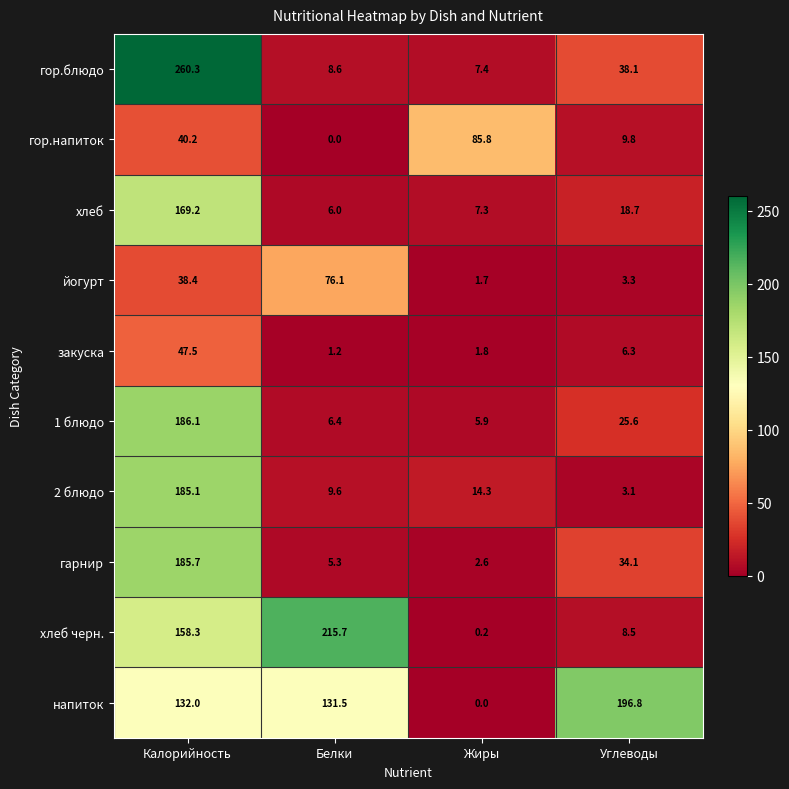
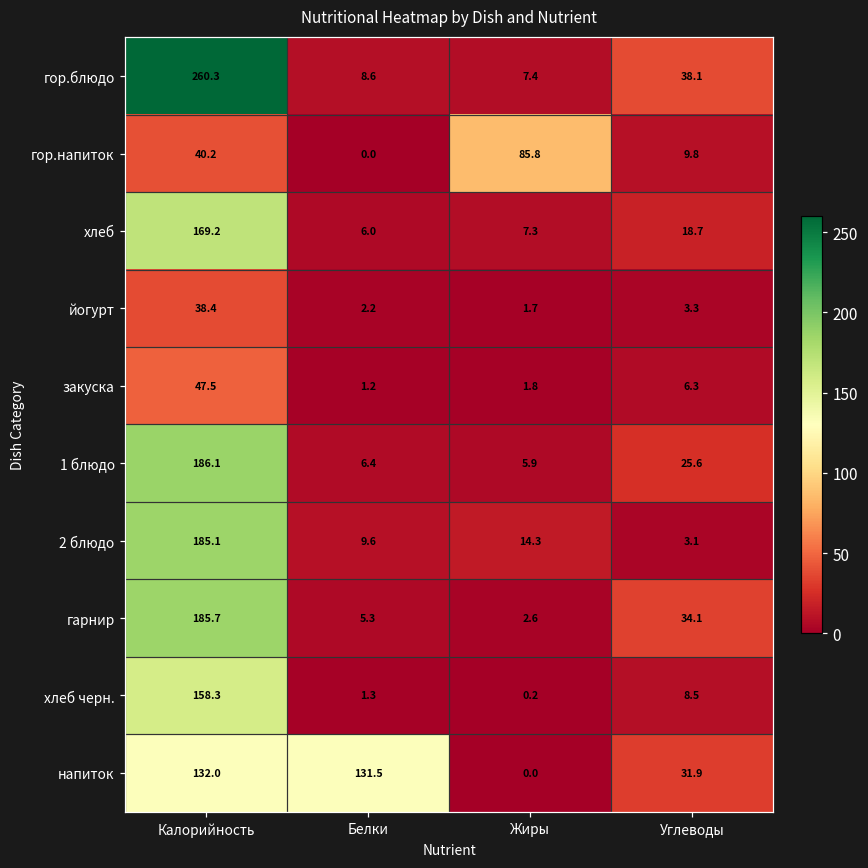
йогурт, Белки: 76.1 -> 2.2
хлеб черн., Белки: 215.7 -> 1.3
напиток, Углеводы: 196.8 -> 31.9
